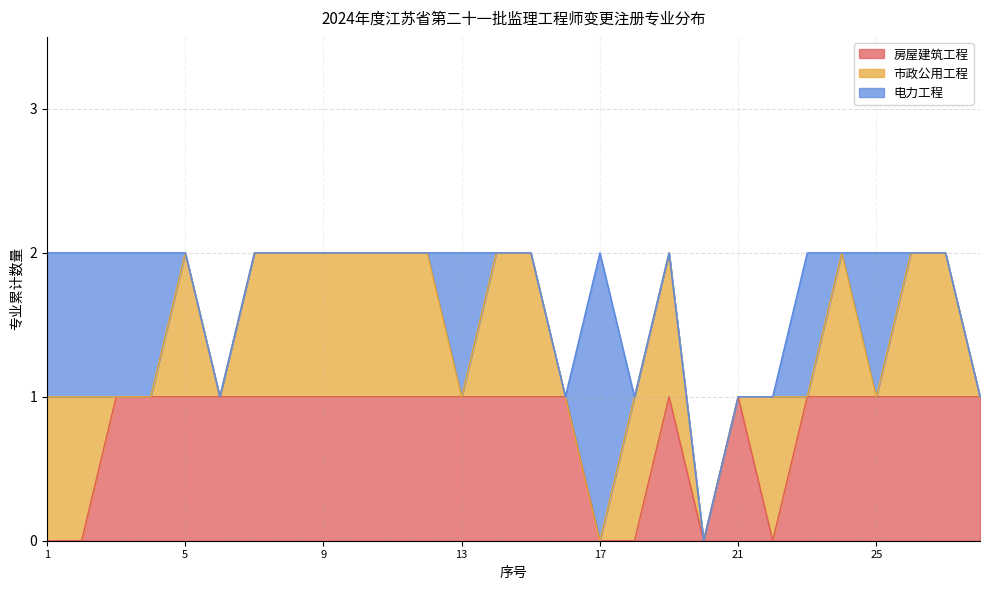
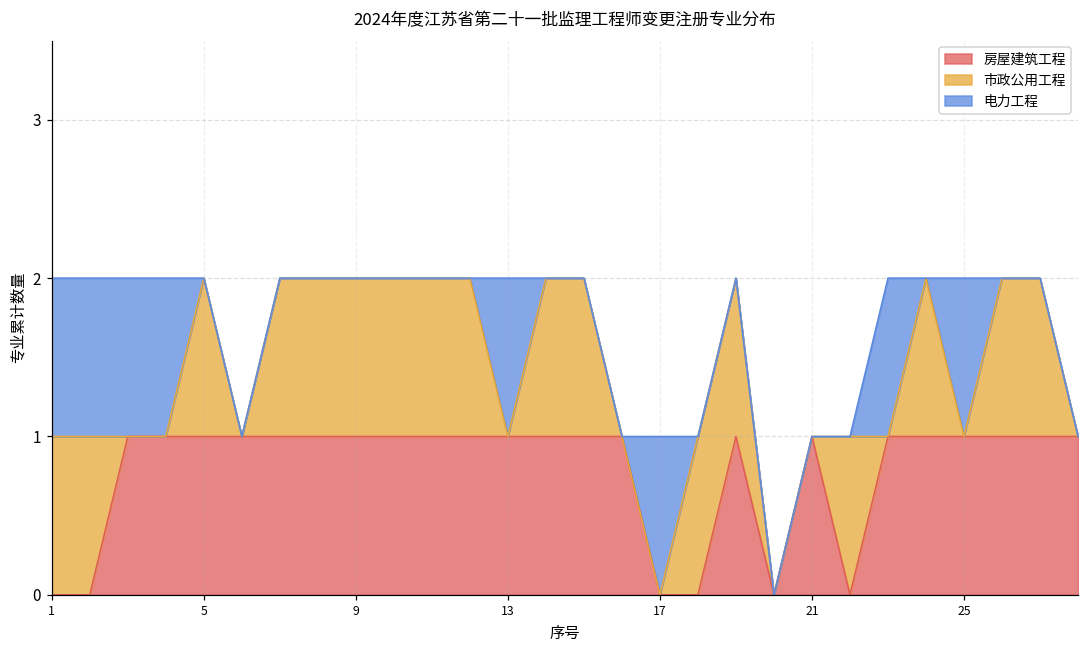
电力工程, 17: 2 -> 1
